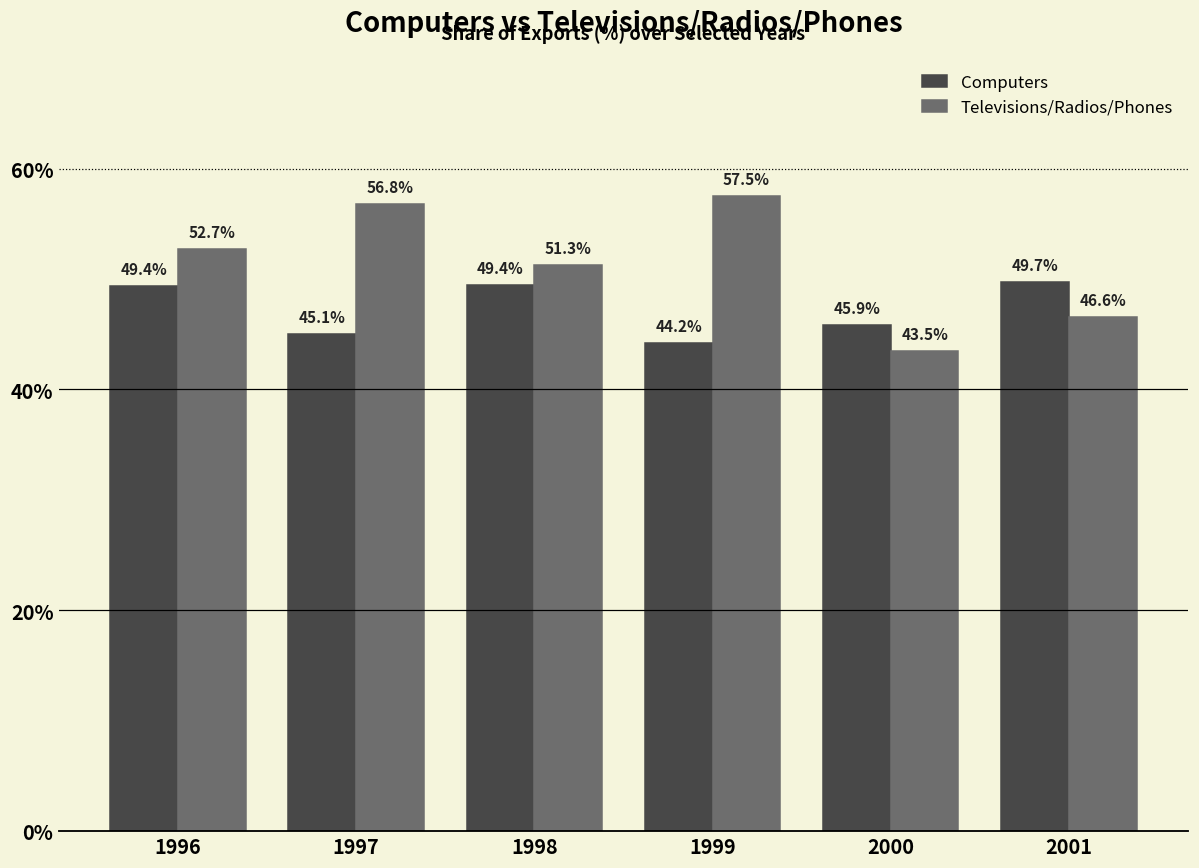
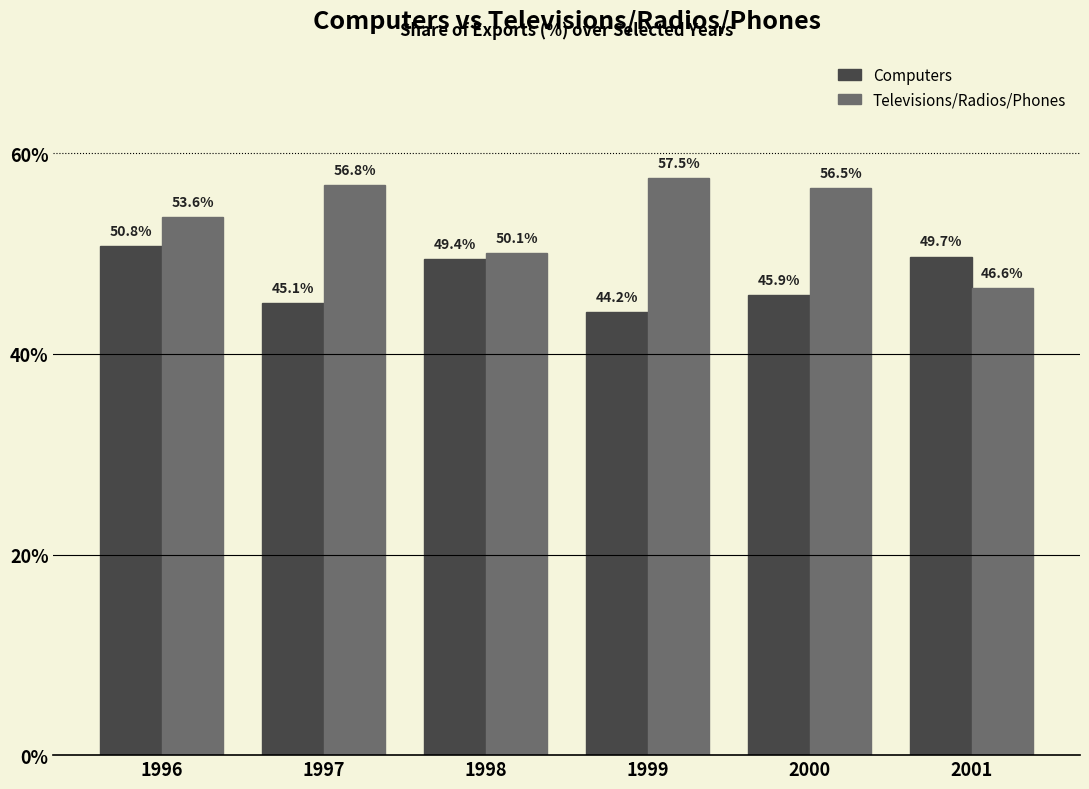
Computers, 1996: 49.4% -> 50.8%
Televisions/Radios/Phones, 1996: 52.7% -> 53.6%
Televisions/Radios/Phones, 1998: 51.3% -> 50.1%
Televisions/Radios/Phones, 2000: 43.5% -> 56.5%
